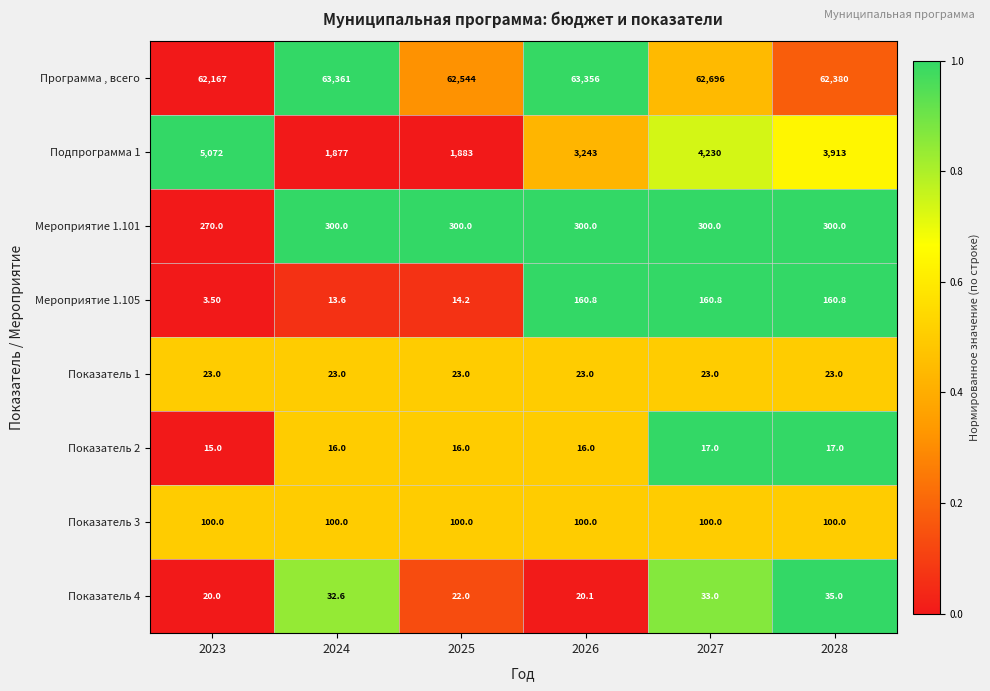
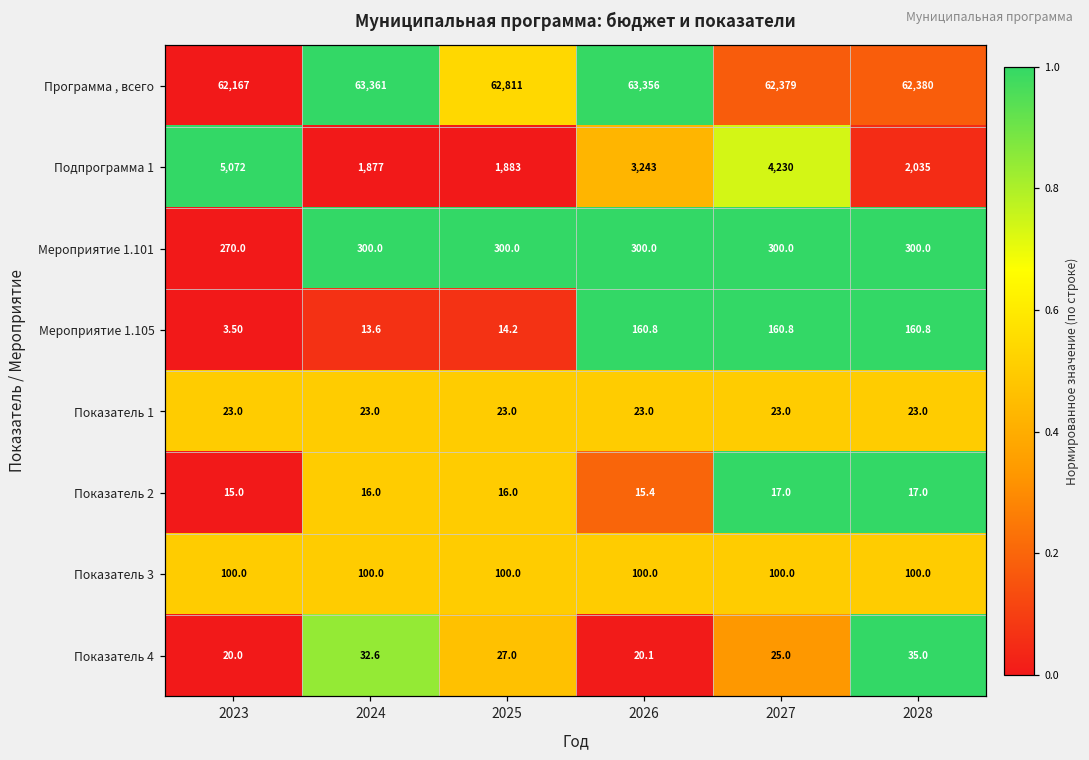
Программа , всего, 2025: 62,544 -> 62,811
Программа , всего, 2027: 62,696 -> 62,379
Подпрограмма 1, 2028: 3,913 -> 2,035
Показатель 2, 2026: 16.0 -> 15.4
Показатель 4, 2025: 22.0 -> 27.0
Показатель 4, 2027: 33.0 -> 25.0
